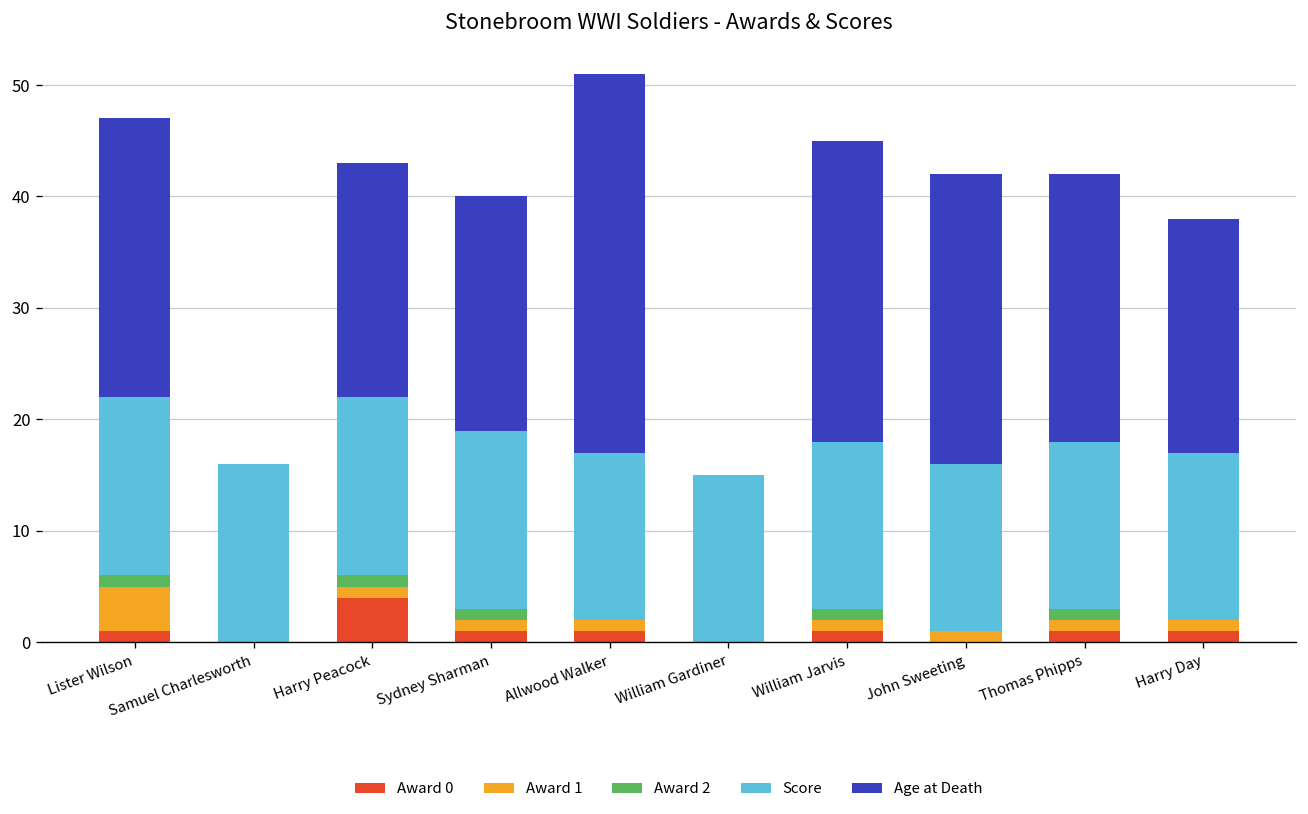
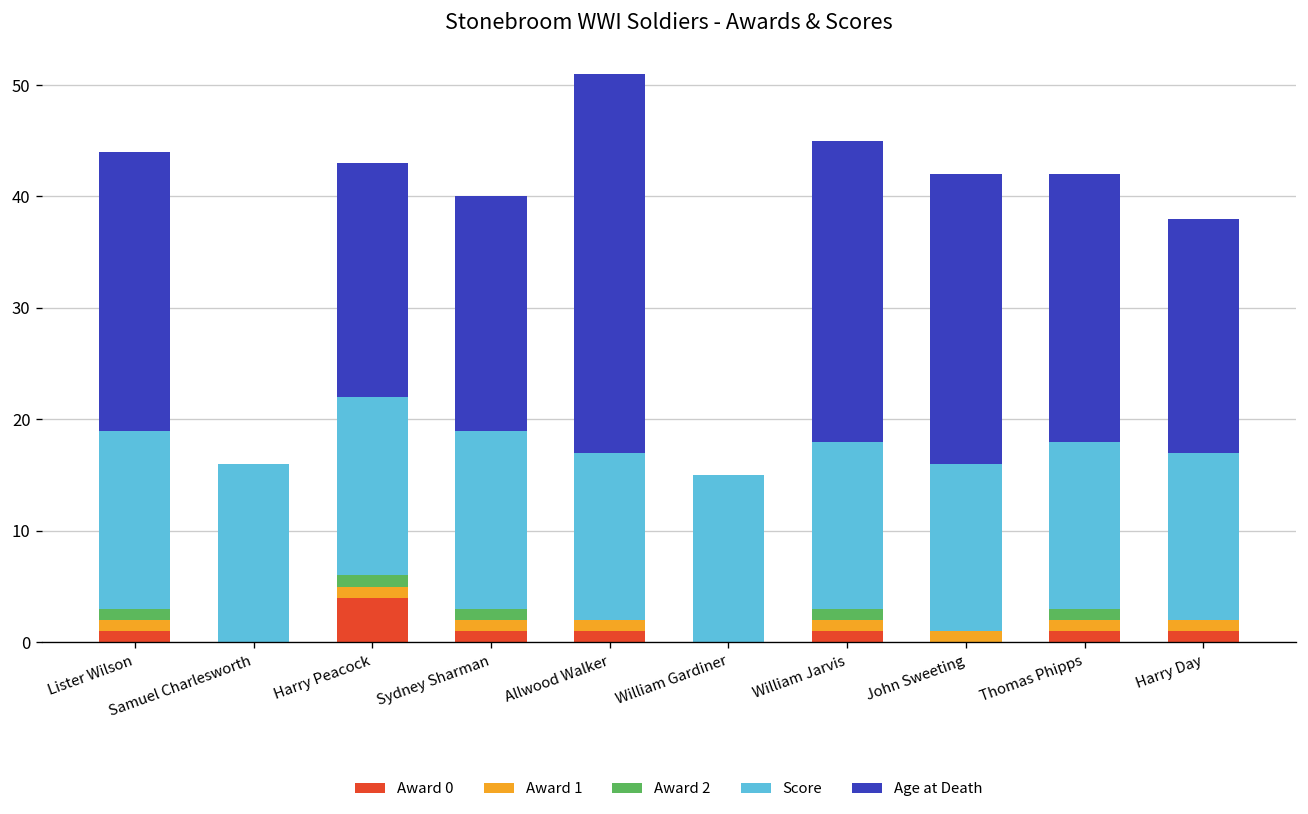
Award 1, Lister Wilson: 4 -> 1
